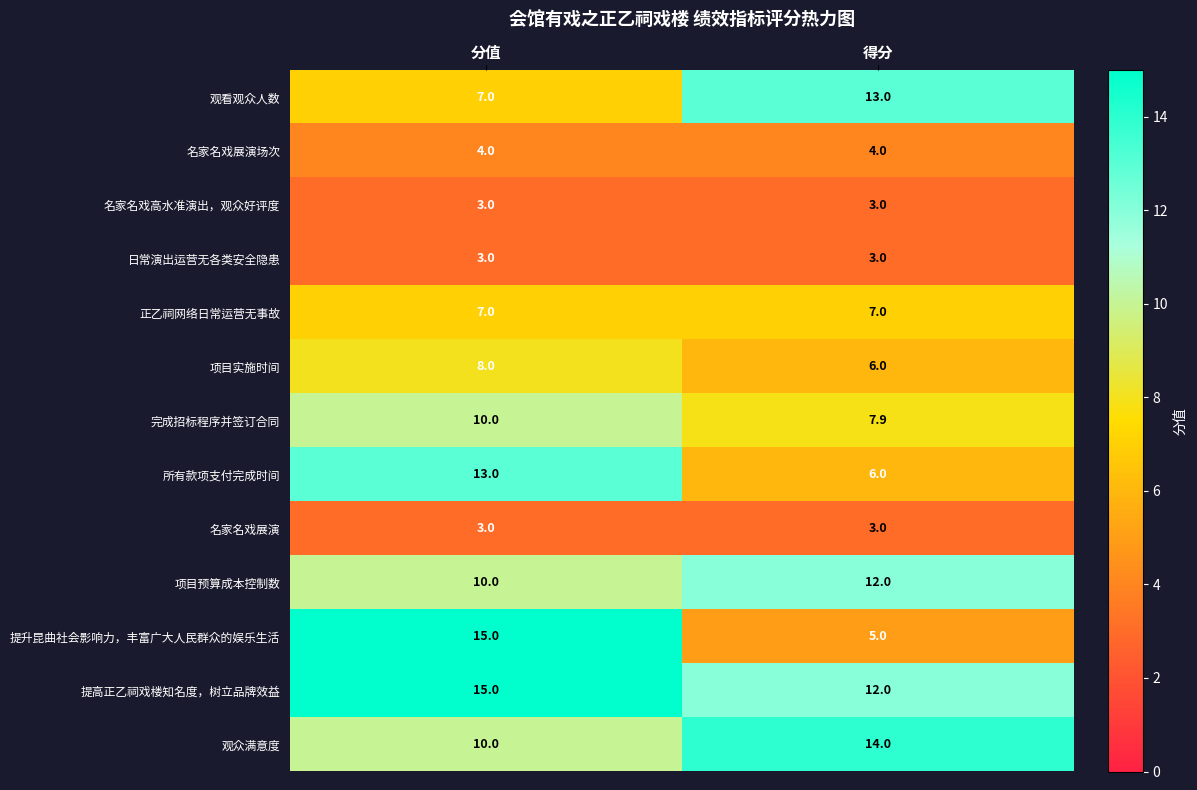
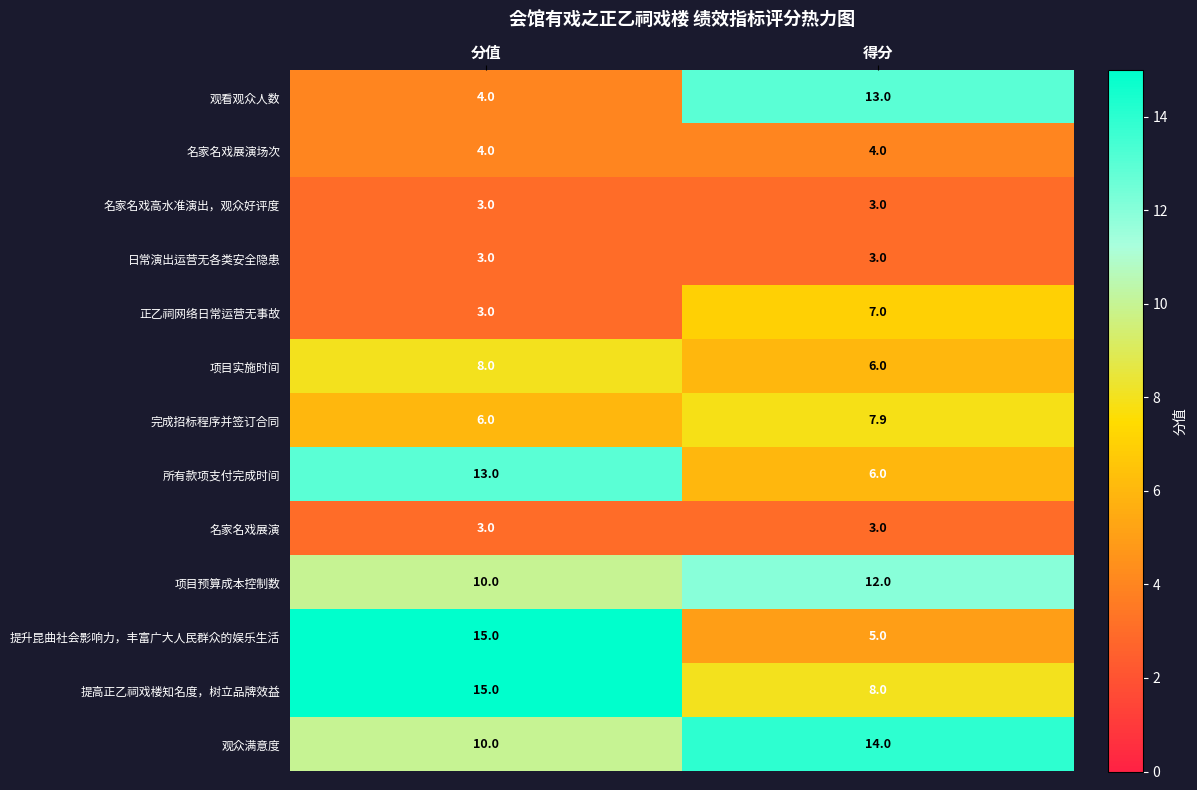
观看观众人数, 分值: 7.0 -> 4.0
正乙祠网络日常运营无事故, 分值: 7.0 -> 3.0
完成招标程序并签订合同, 分值: 10.0 -> 6.0
提高正乙祠戏楼知名度，树立品牌效益, 得分: 12.0 -> 8.0
